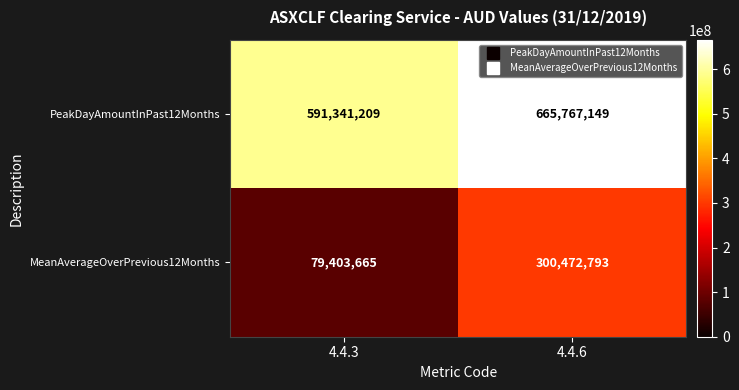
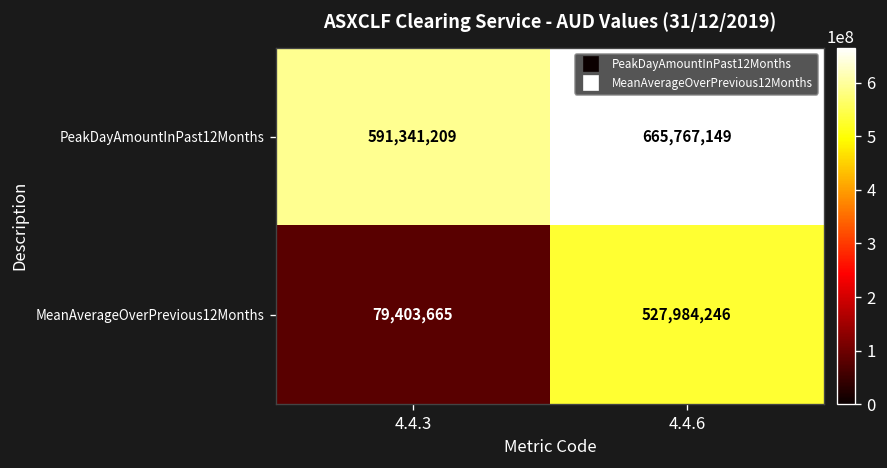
MeanAverageOverPrevious12Months, 4.4.6: 300,472,793 -> 527,984,246
